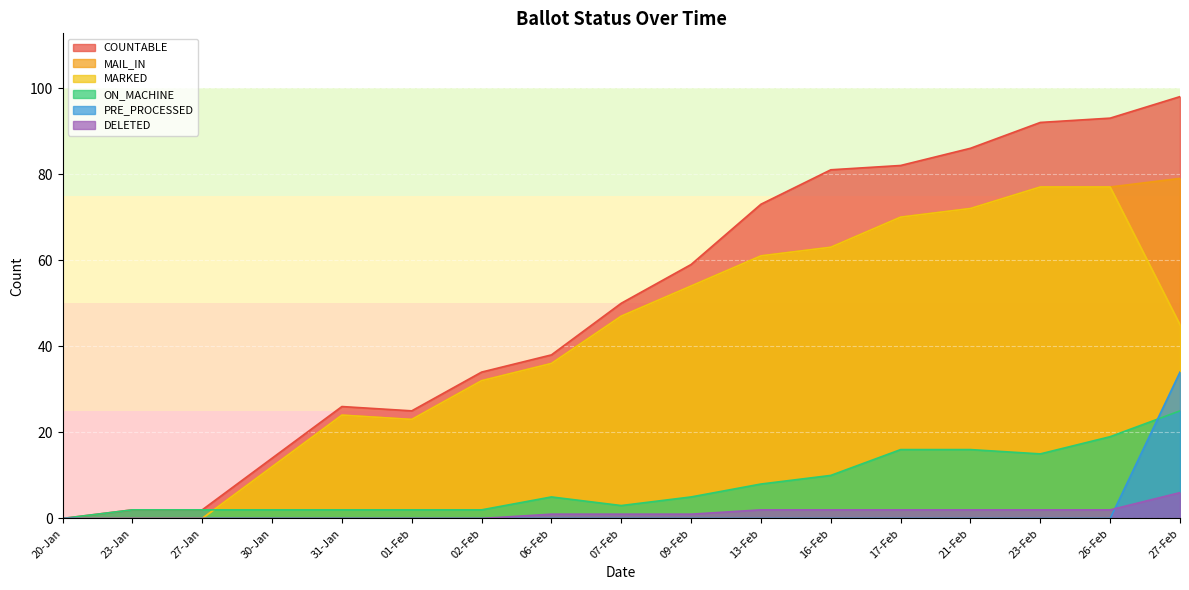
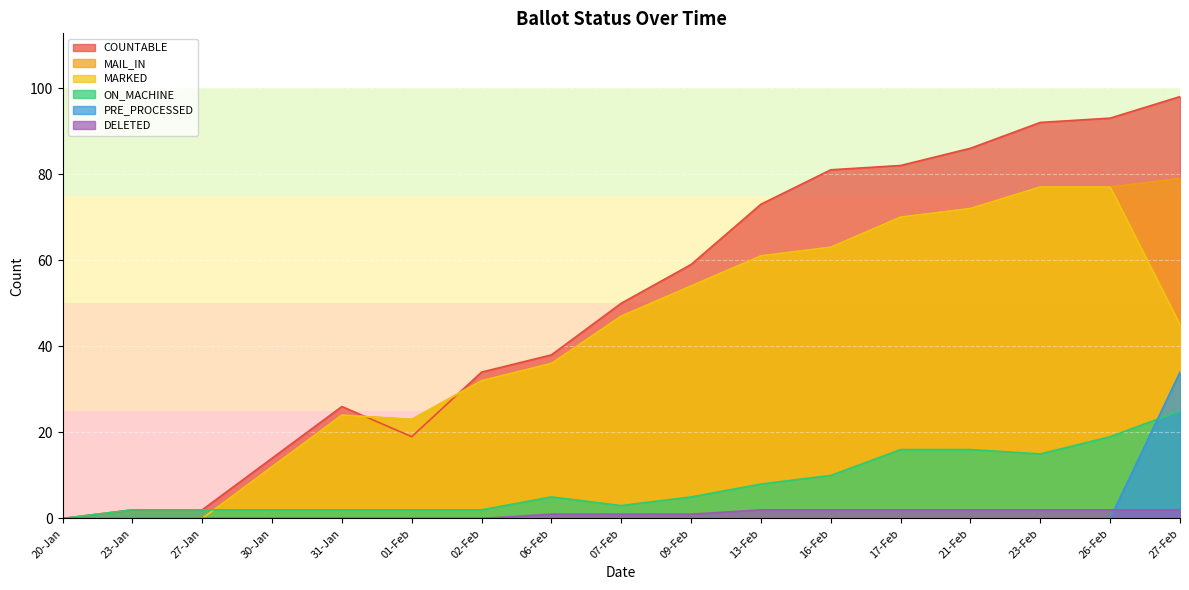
COUNTABLE, 01-Feb: 25 -> 19
DELETED, 27-Feb: 6 -> 2
